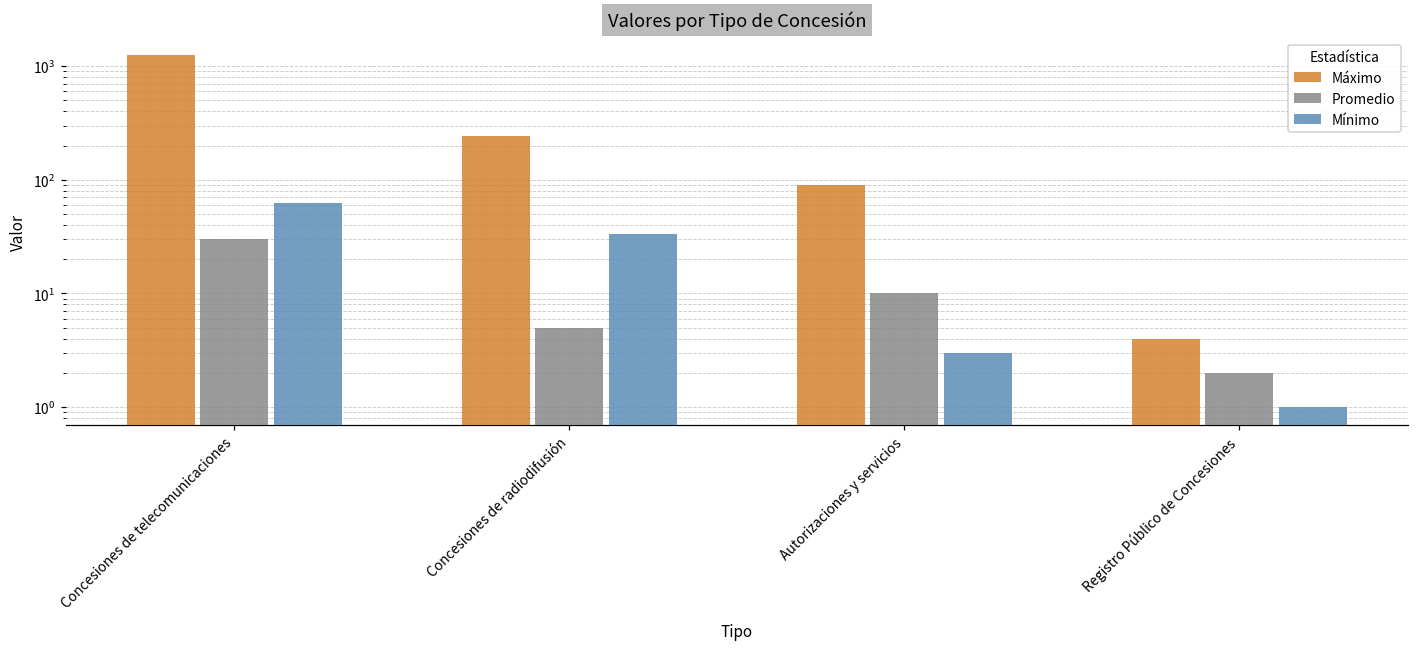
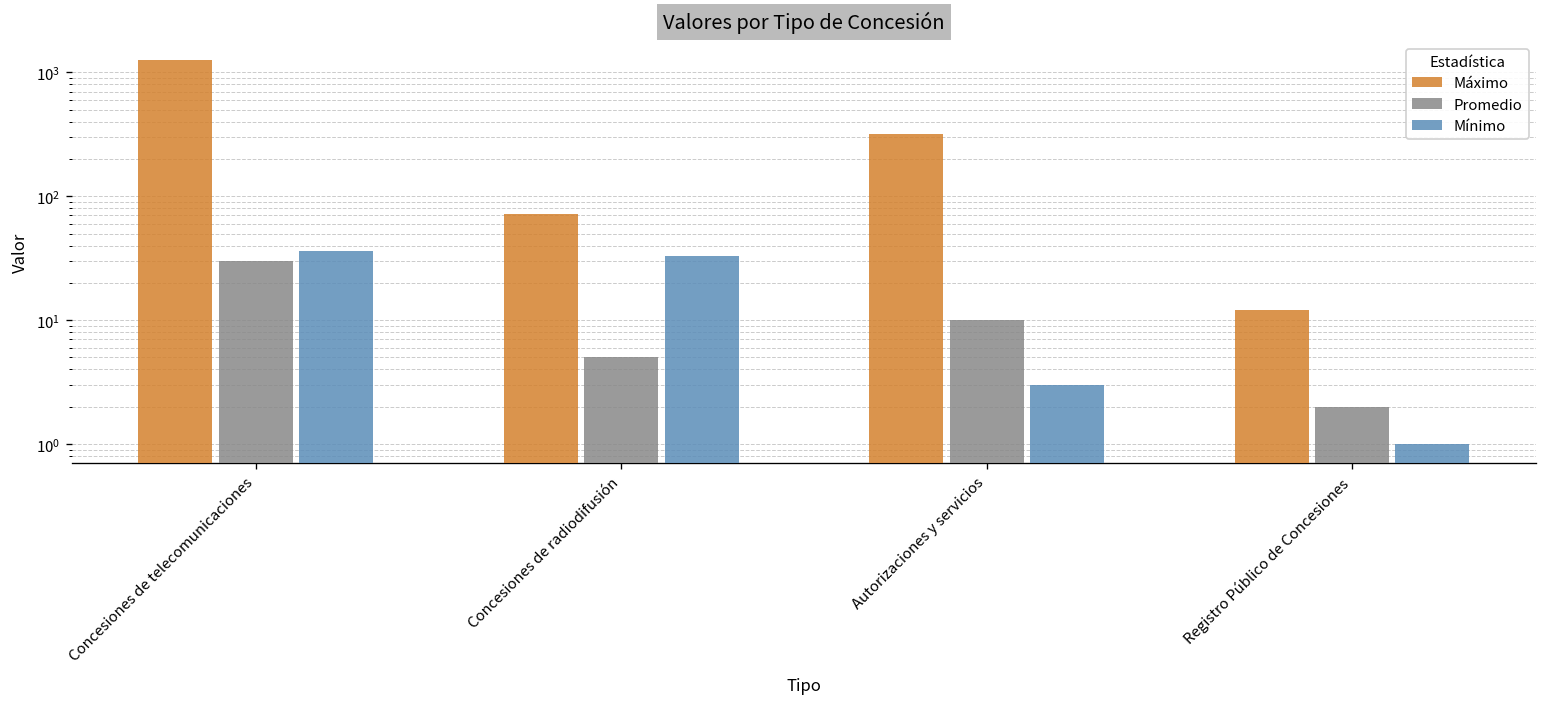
Mínimo, Concesiones de telecomunicaciones: 60 -> 36
Máximo, Concesiones de radiodifusión: 240 -> 70
Máximo, Autorizaciones y servicios: 90 -> 320
Máximo, Registro Público de Concesiones: 4 -> 12
